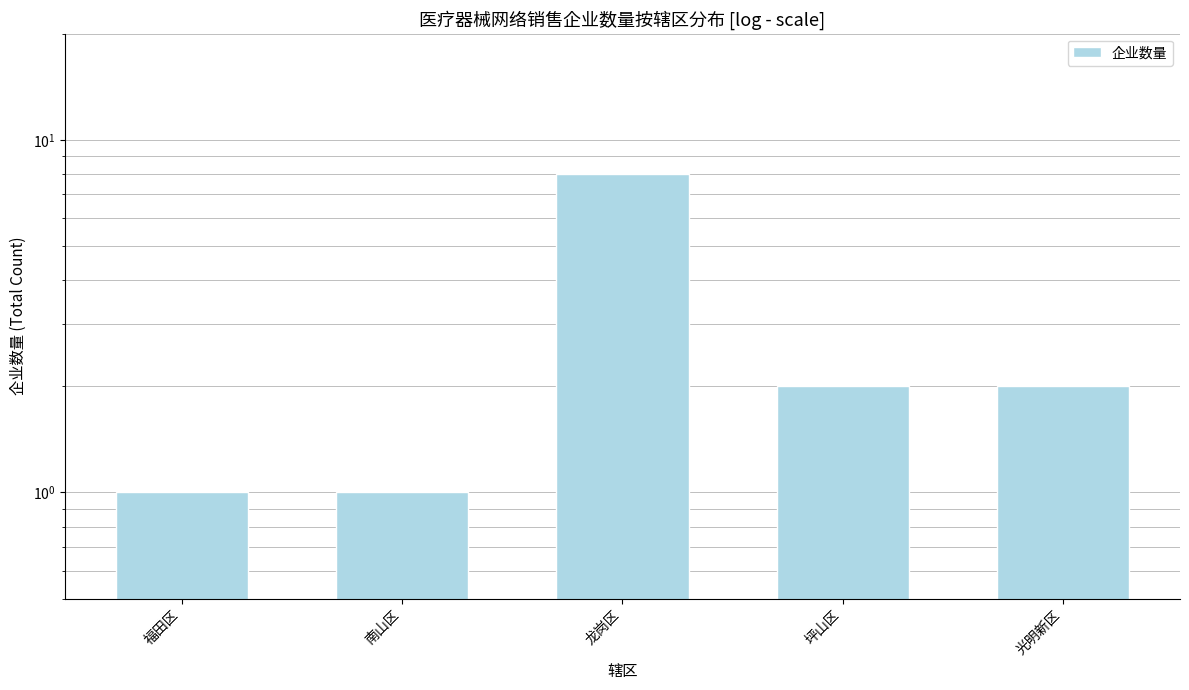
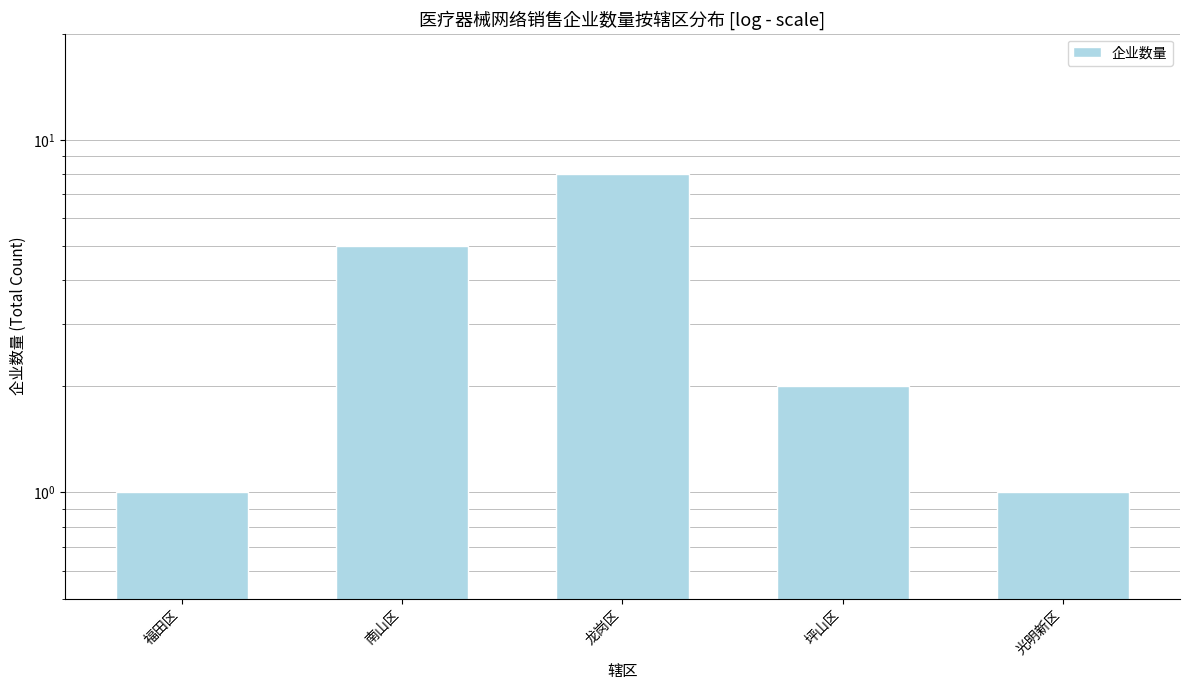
南山区: 1 -> 5
光明新区: 2 -> 1
